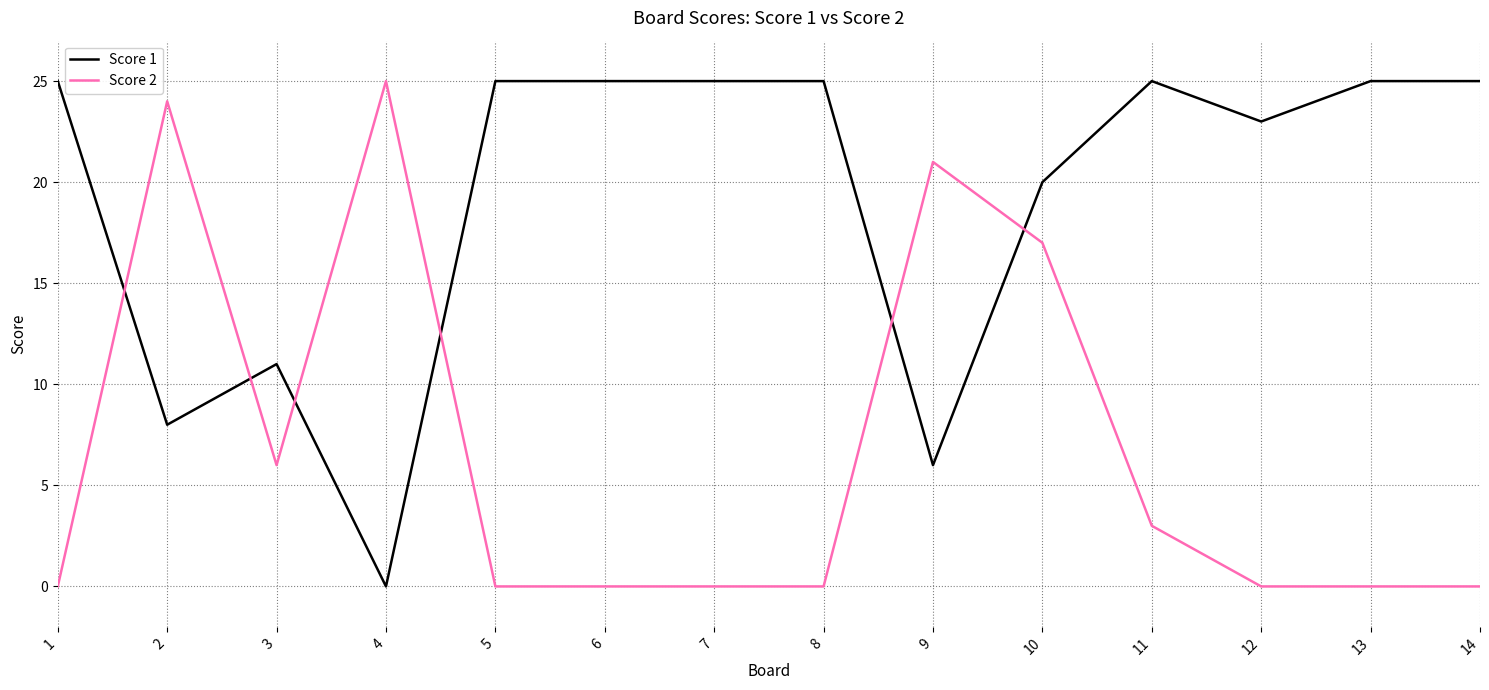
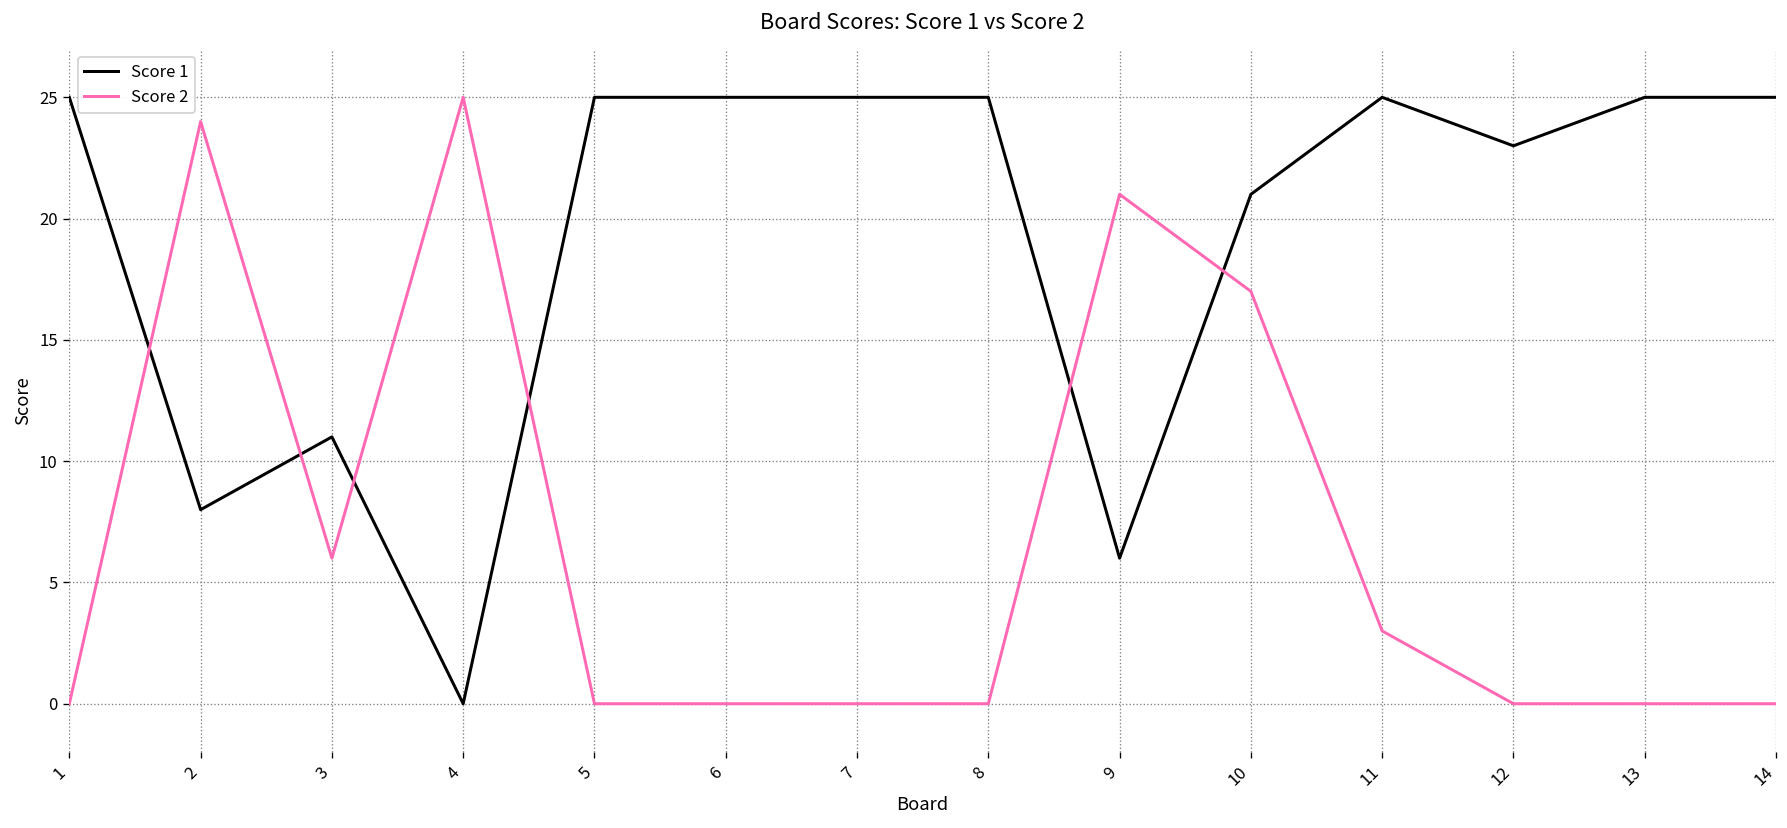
Score 1, 10: 20 -> 21
